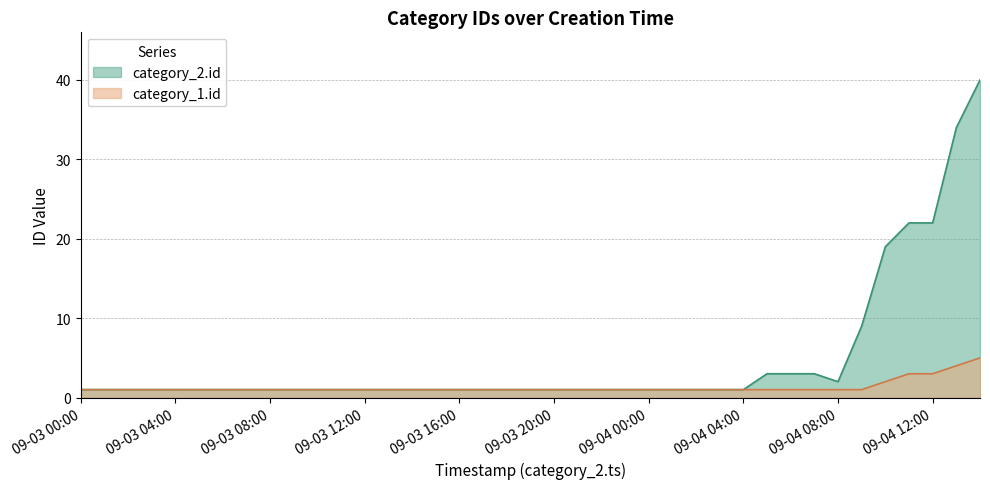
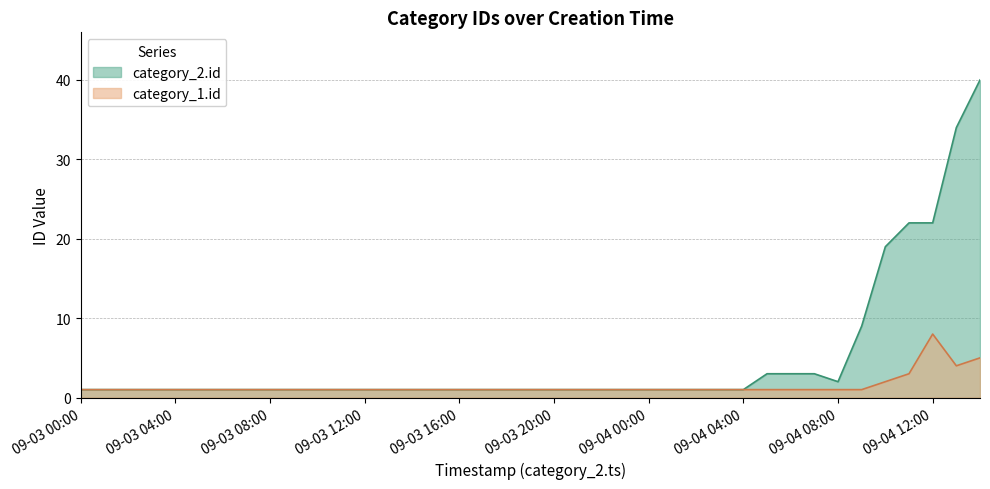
category_1.id, 09-04 12:00: 3 -> 8
